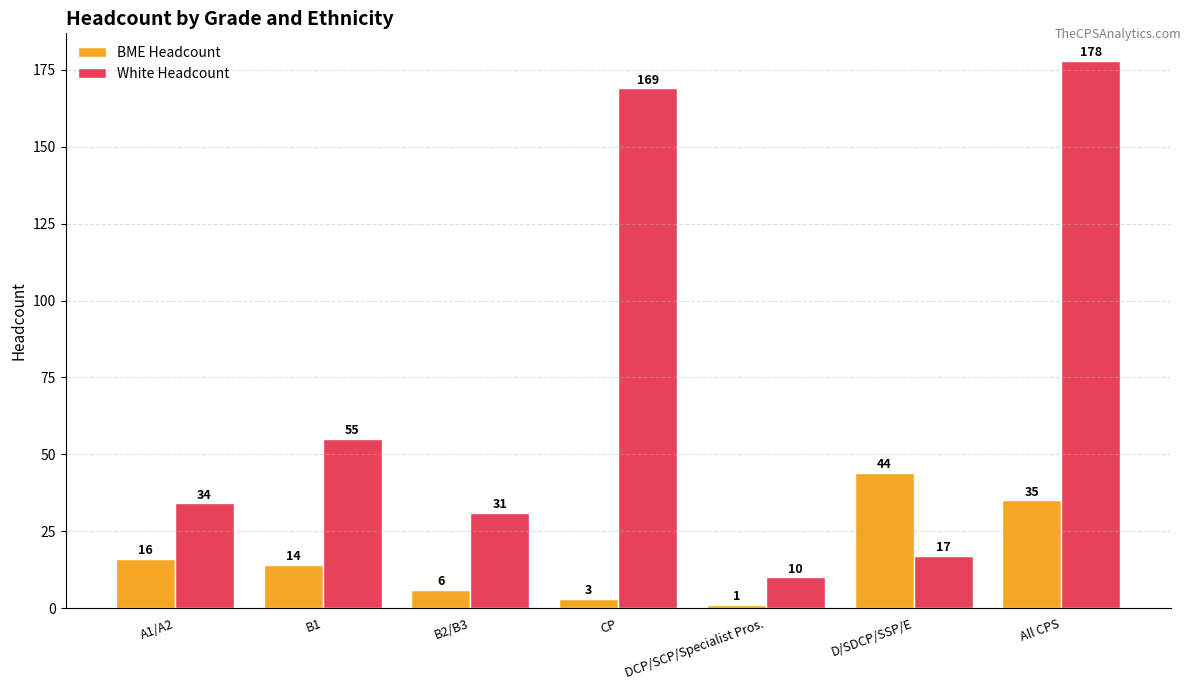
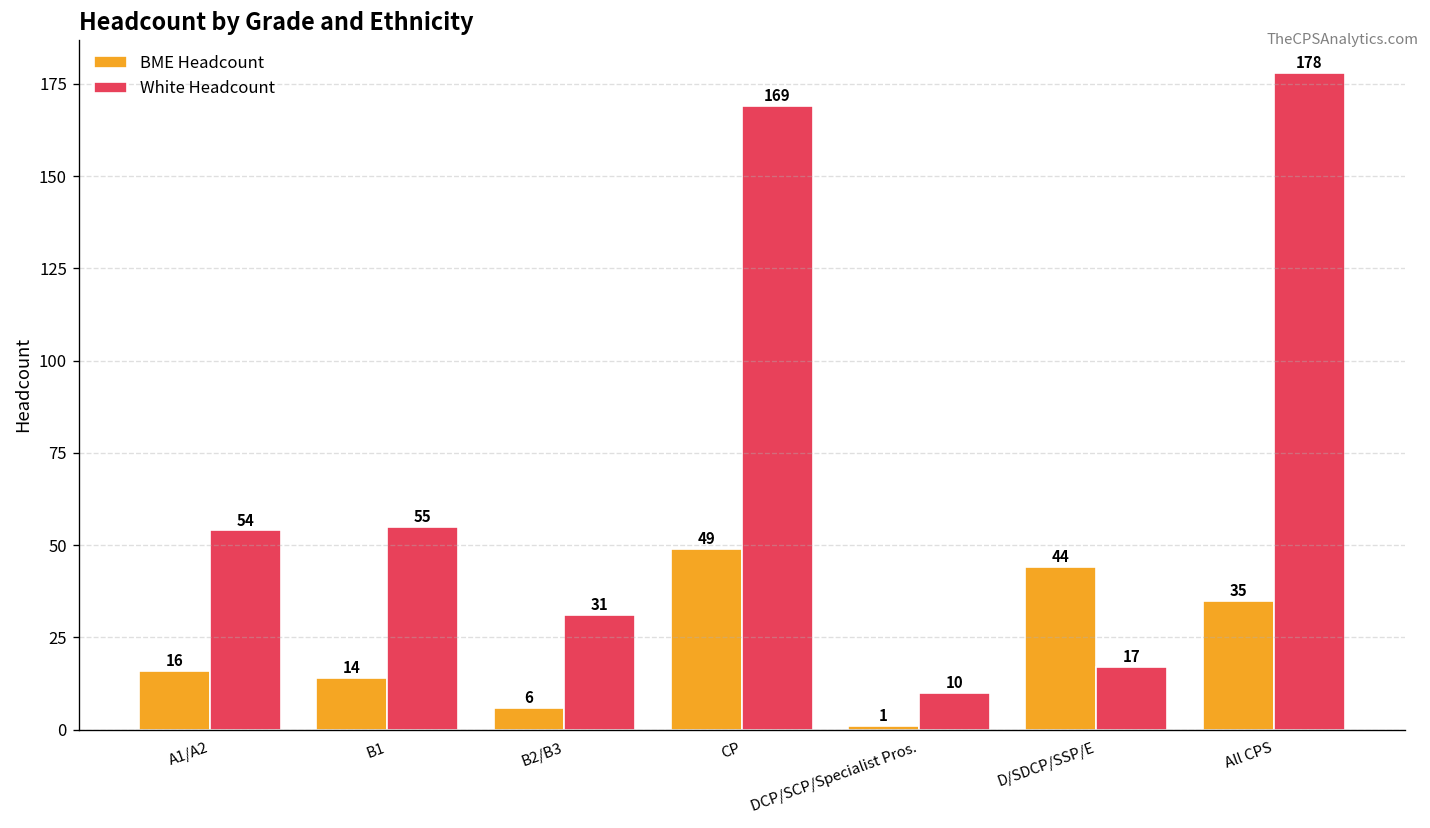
White Headcount, A1/A2: 34 -> 54
BME Headcount, CP: 3 -> 49
